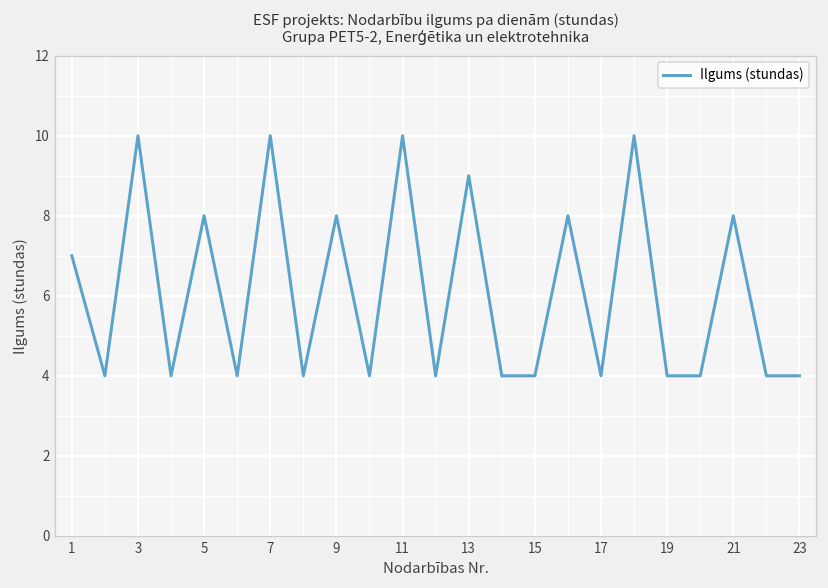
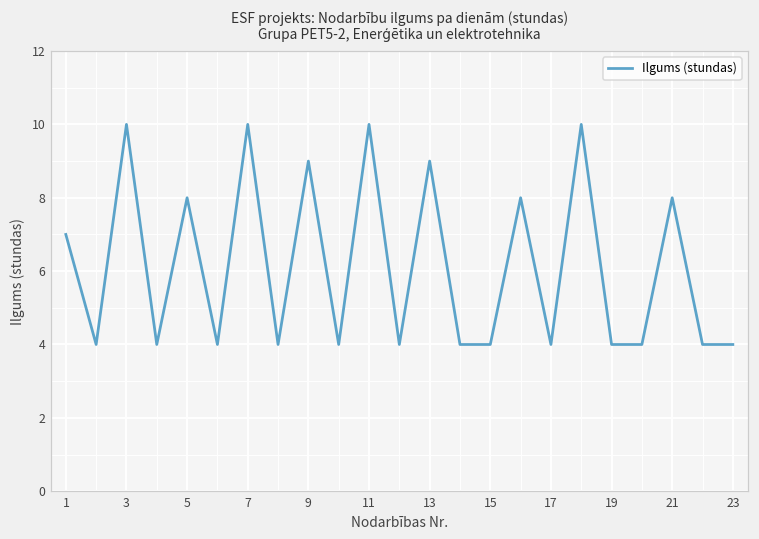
9: 8 -> 9
